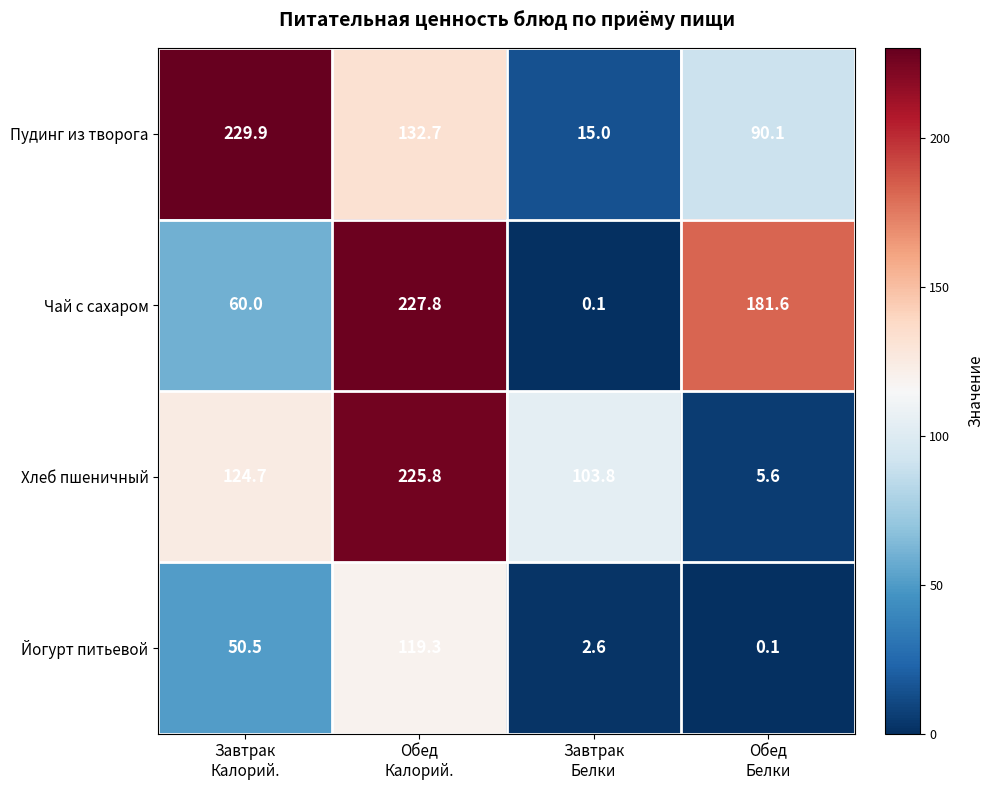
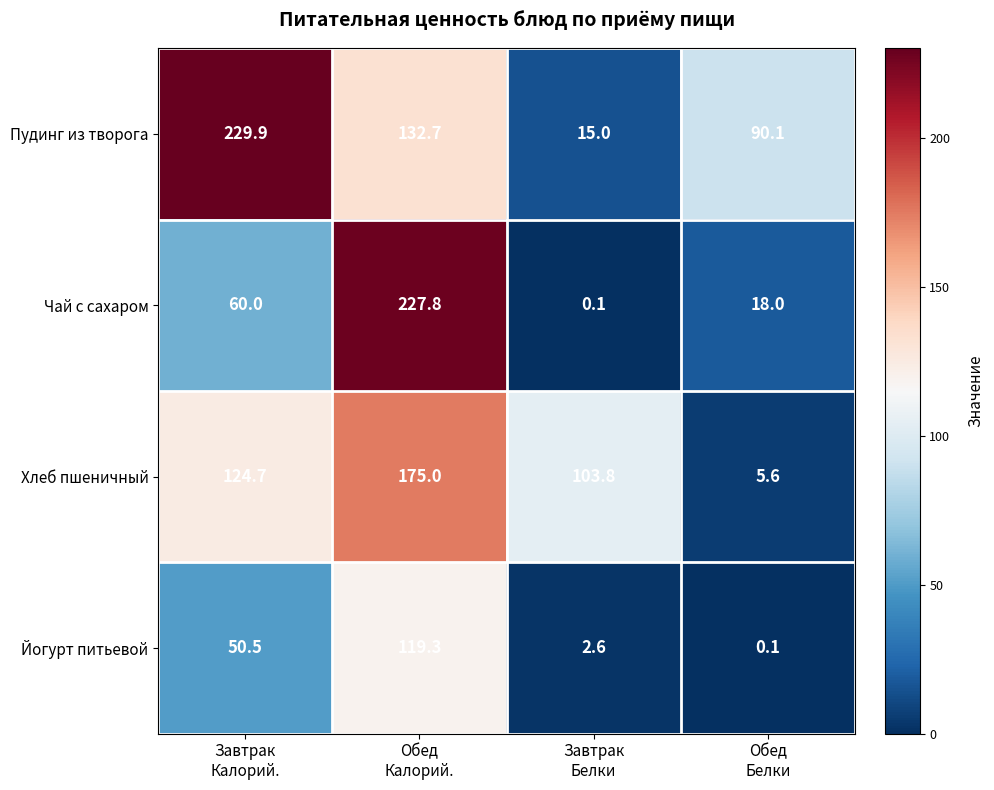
Чай с сахаром, Обед Белки: 181.6 -> 18.0
Хлеб пшеничный, Обед Калорий.: 225.8 -> 175.0
